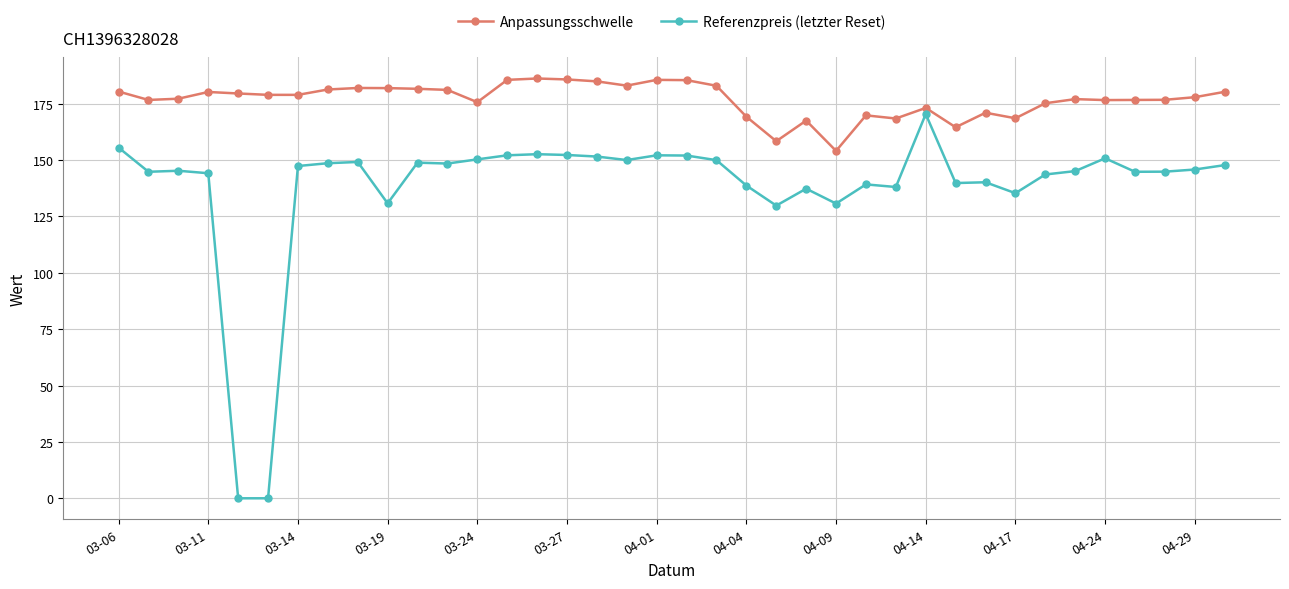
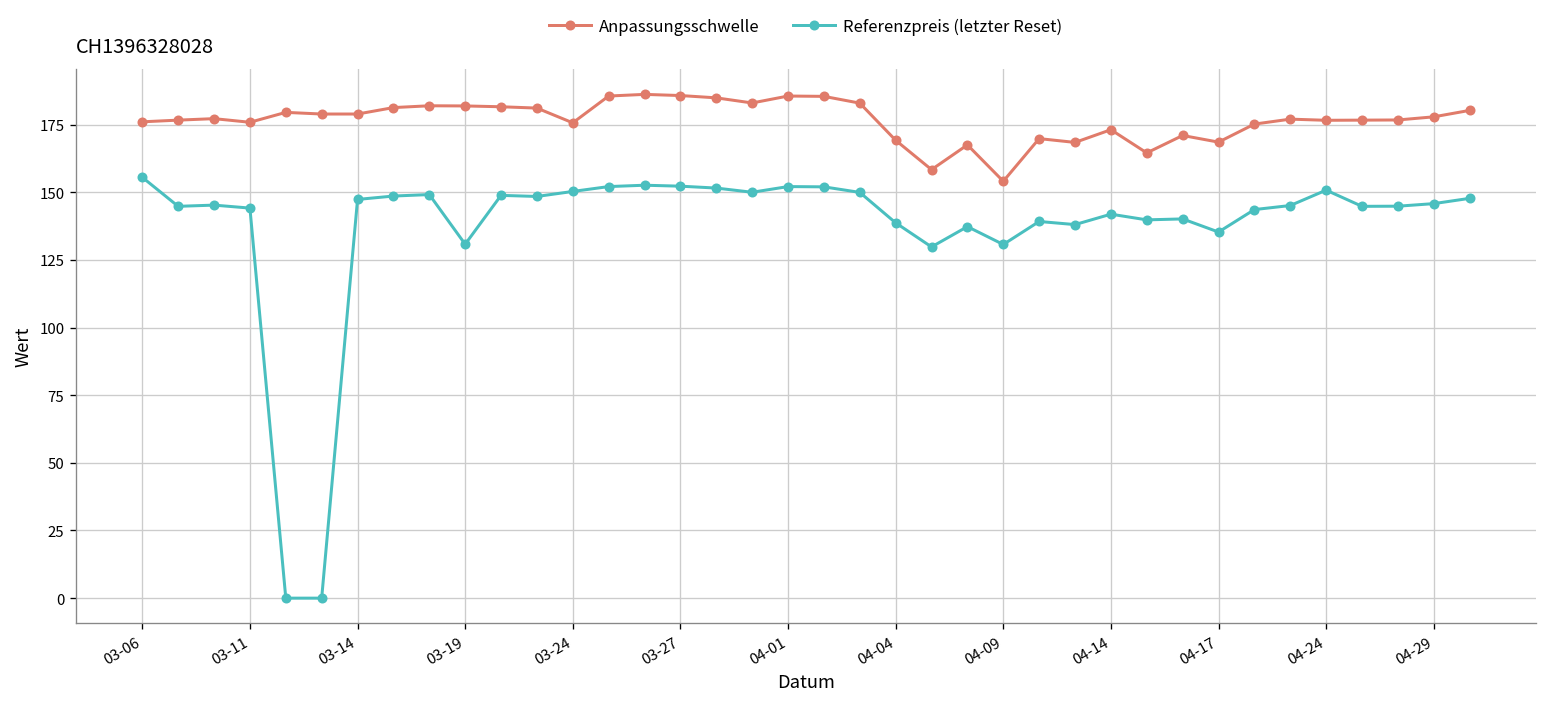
Anpassungsschwelle, 03-06: 180 -> 176
Anpassungsschwelle, 03-11: 180 -> 176
Referenzpreis (letzter Reset), 04-14: 170 -> 142
